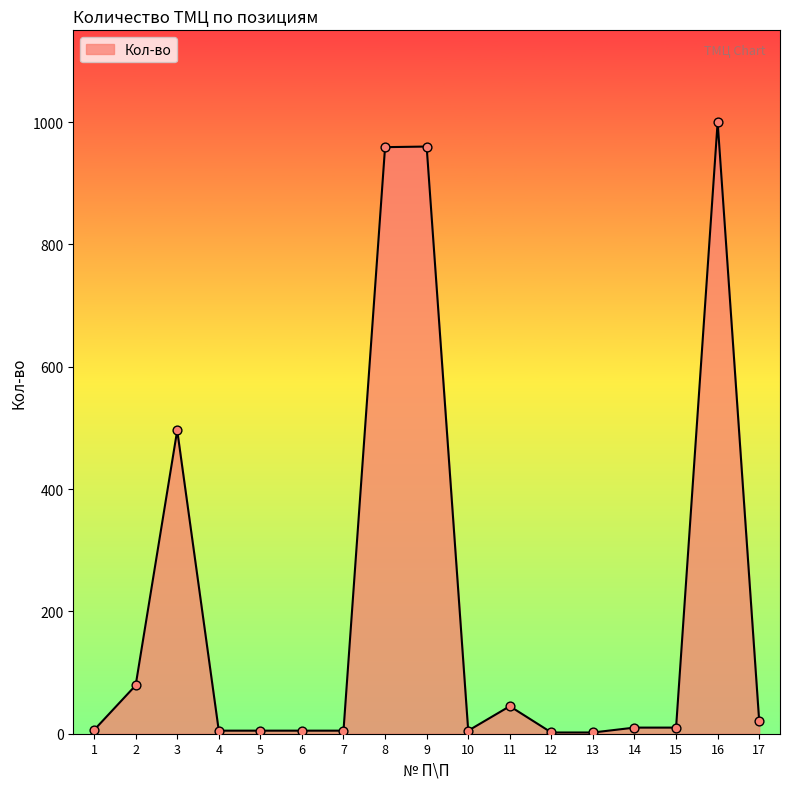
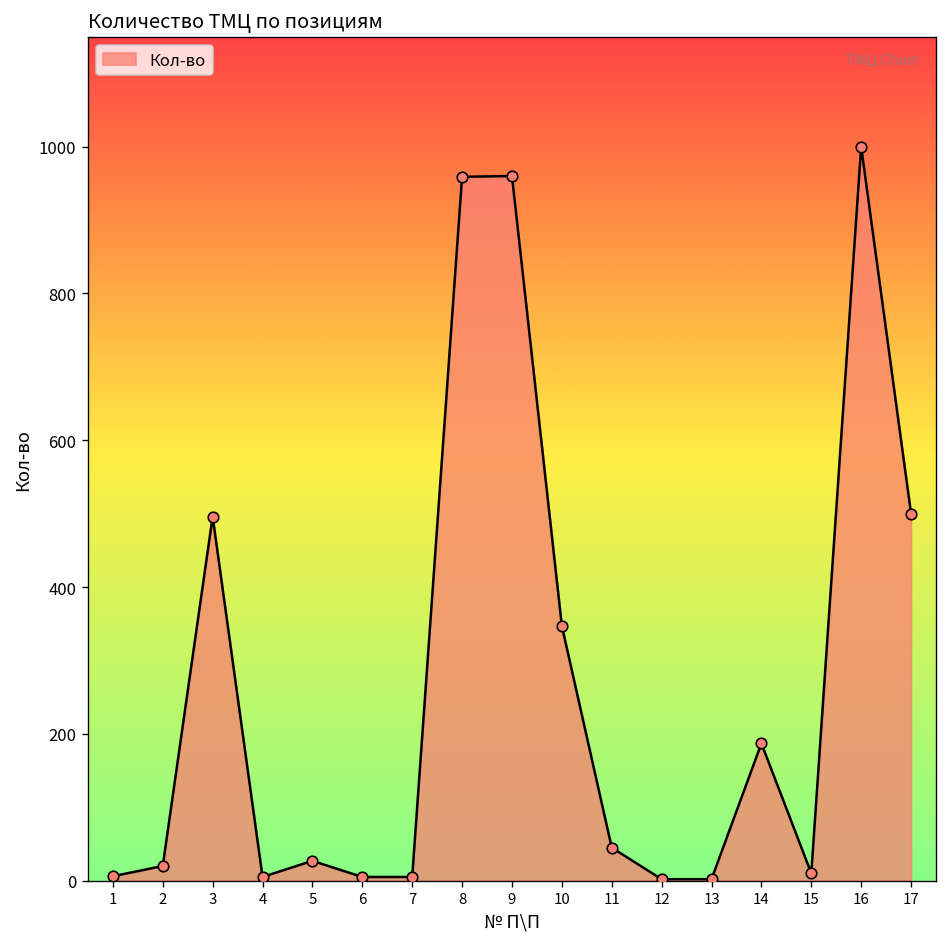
2: 80 -> 20
5: 10 -> 30
10: 10 -> 350
14: 10 -> 190
17: 20 -> 500
